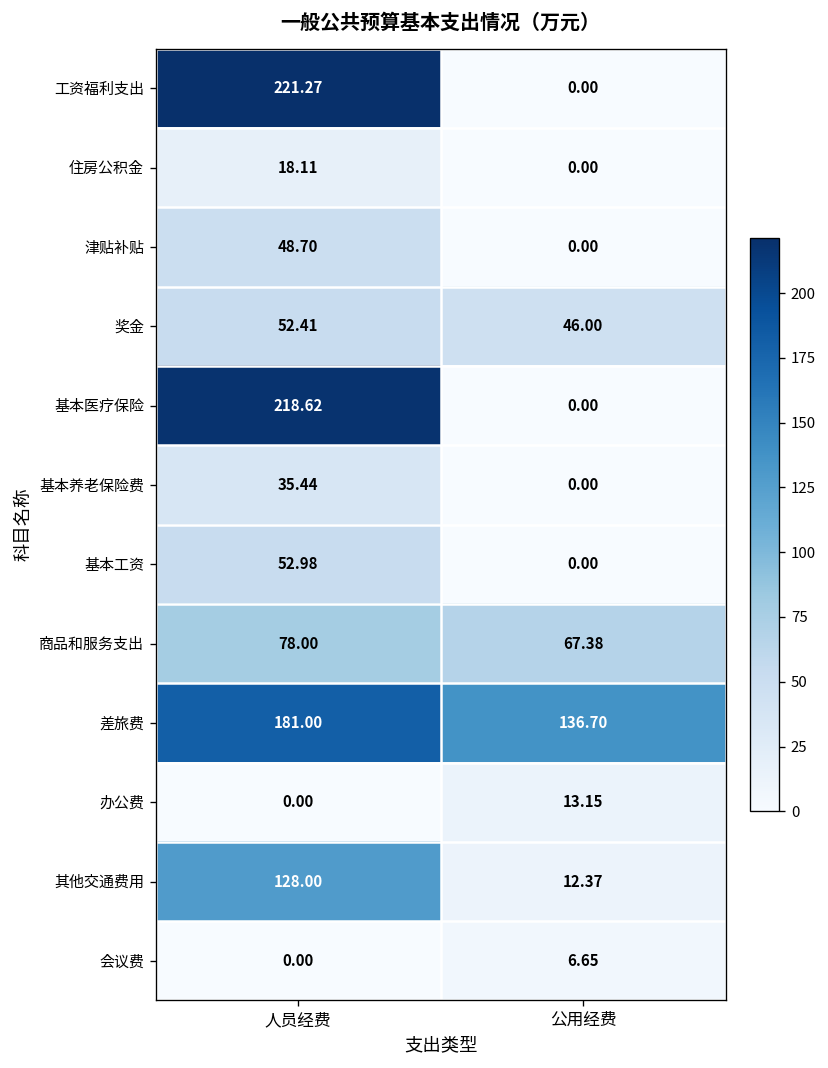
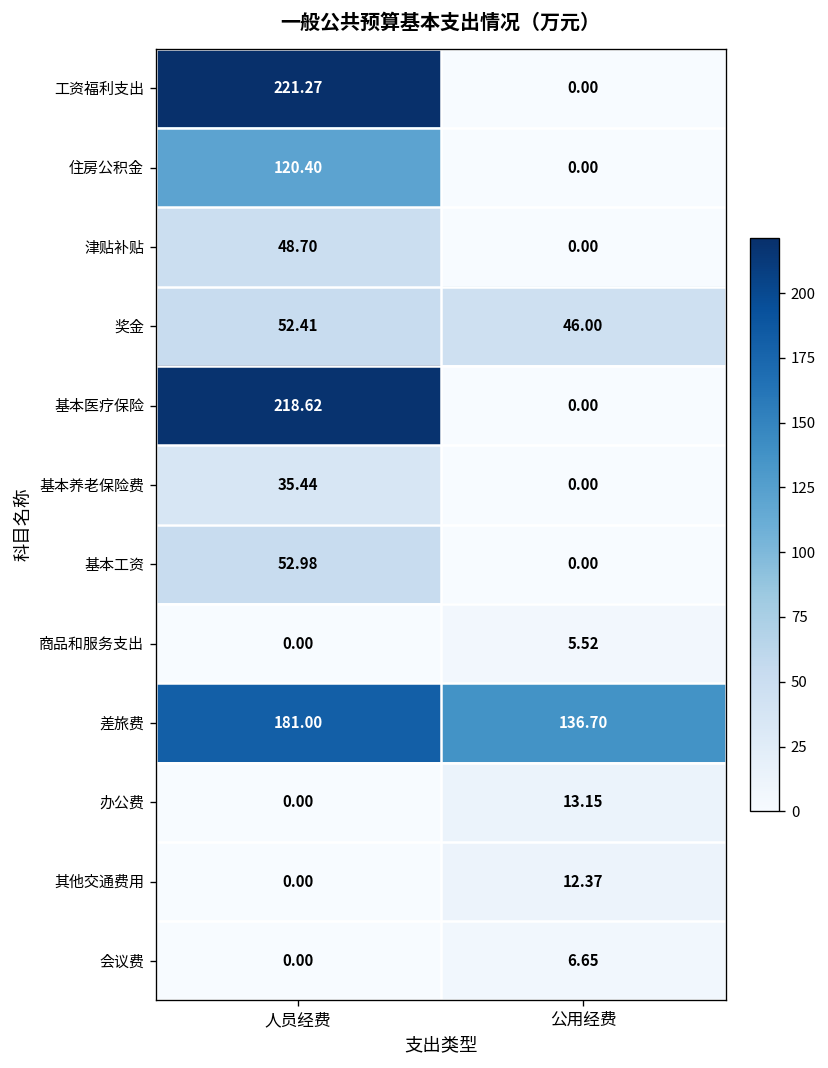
住房公积金, 人员经费: 18.11 -> 120.40
商品和服务支出, 人员经费: 78.00 -> 0.00
商品和服务支出, 公用经费: 67.38 -> 5.52
其他交通费用, 人员经费: 128.00 -> 0.00
